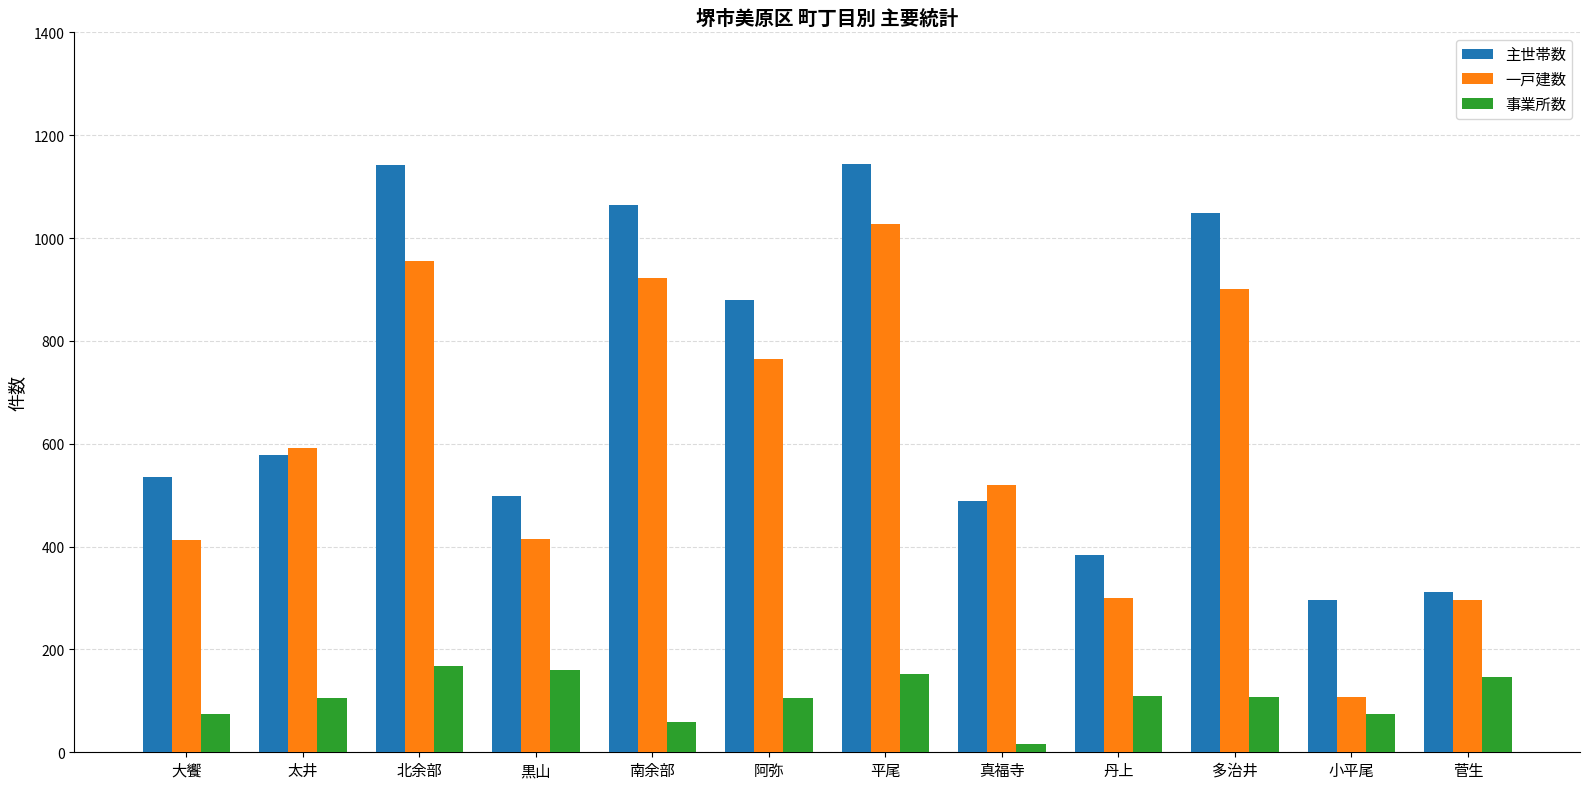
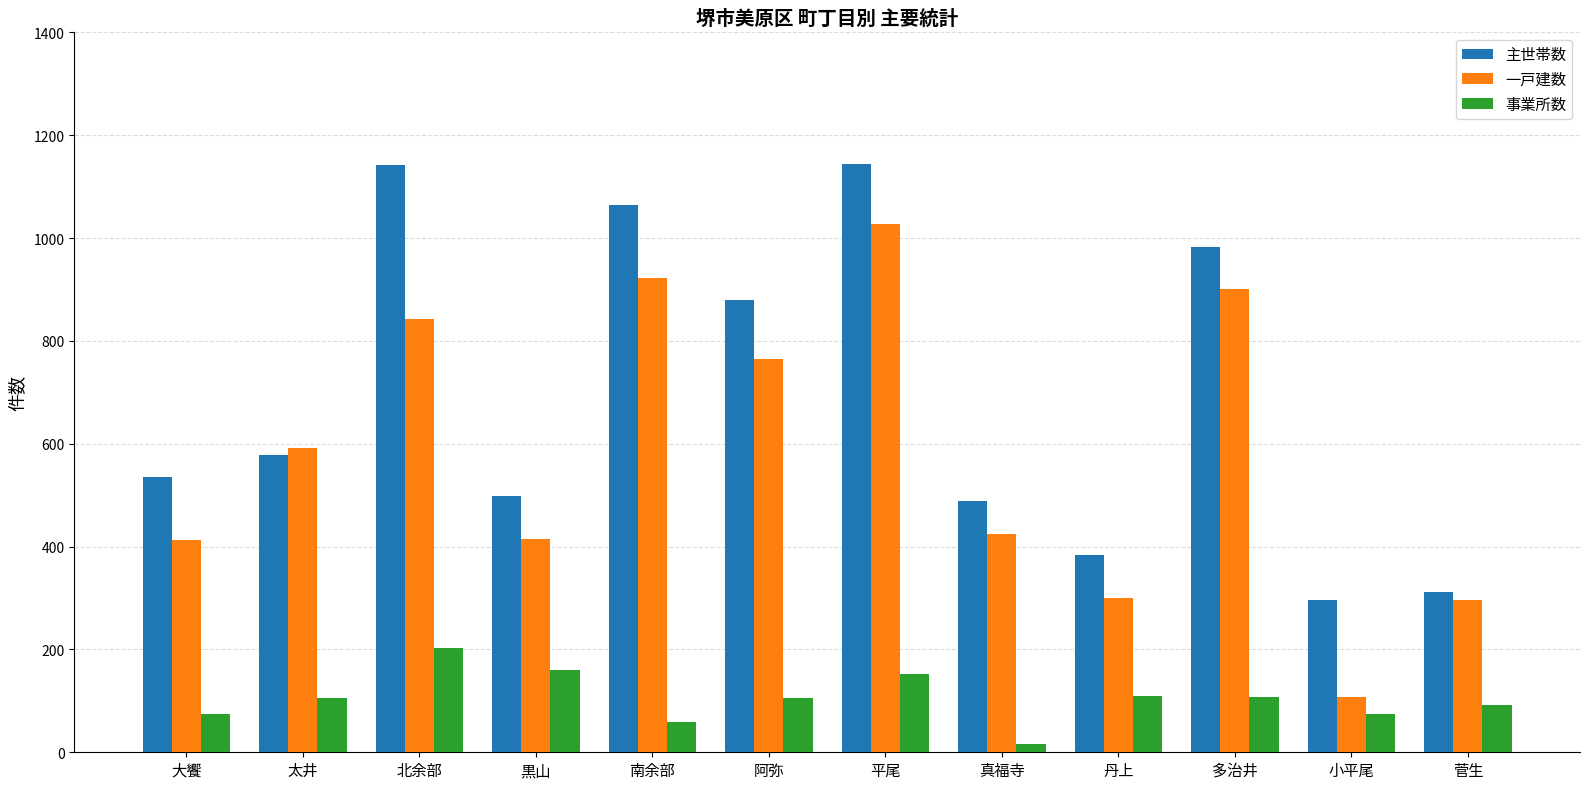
一戸建数, 北余部: 960 -> 840
事業所数, 北余部: 170 -> 200
一戸建数, 真福寺: 520 -> 430
主世帯数, 多治井: 1050 -> 980
事業所数, 菅生: 150 -> 90
